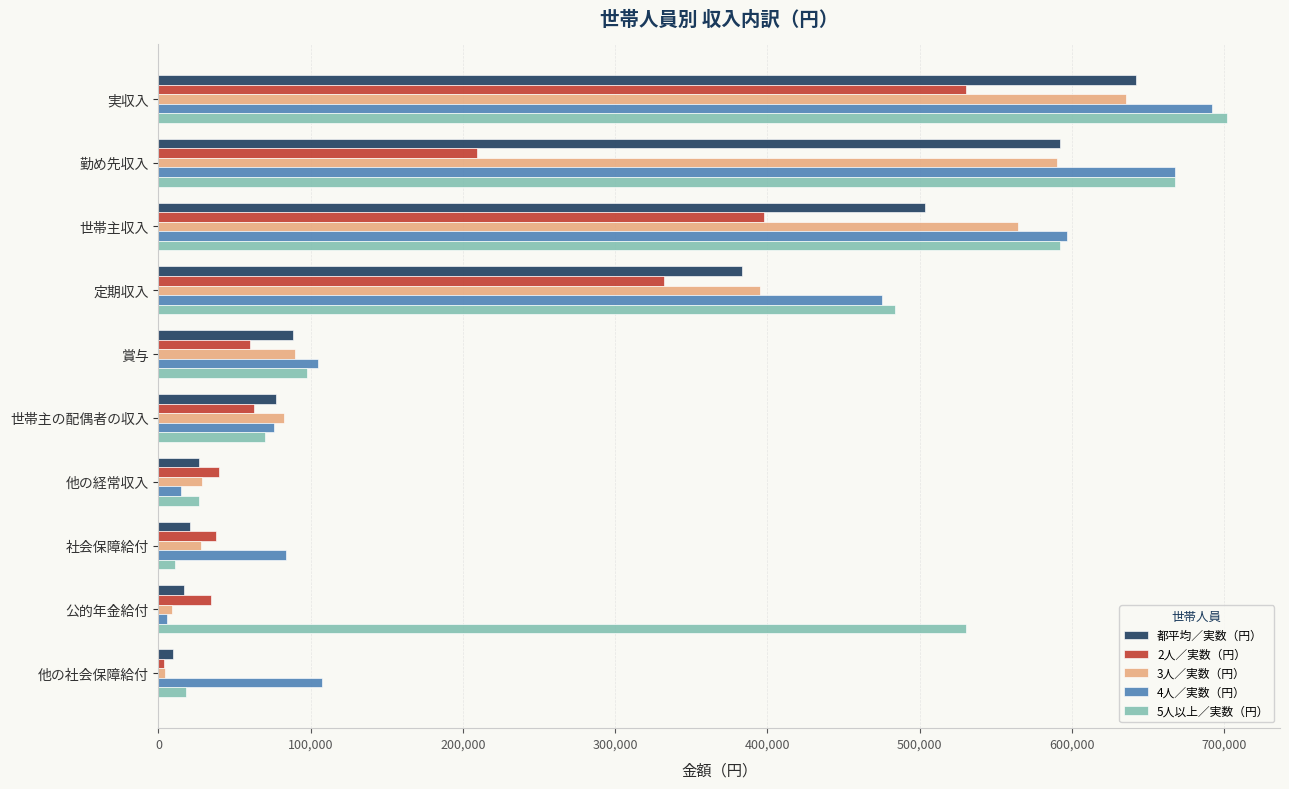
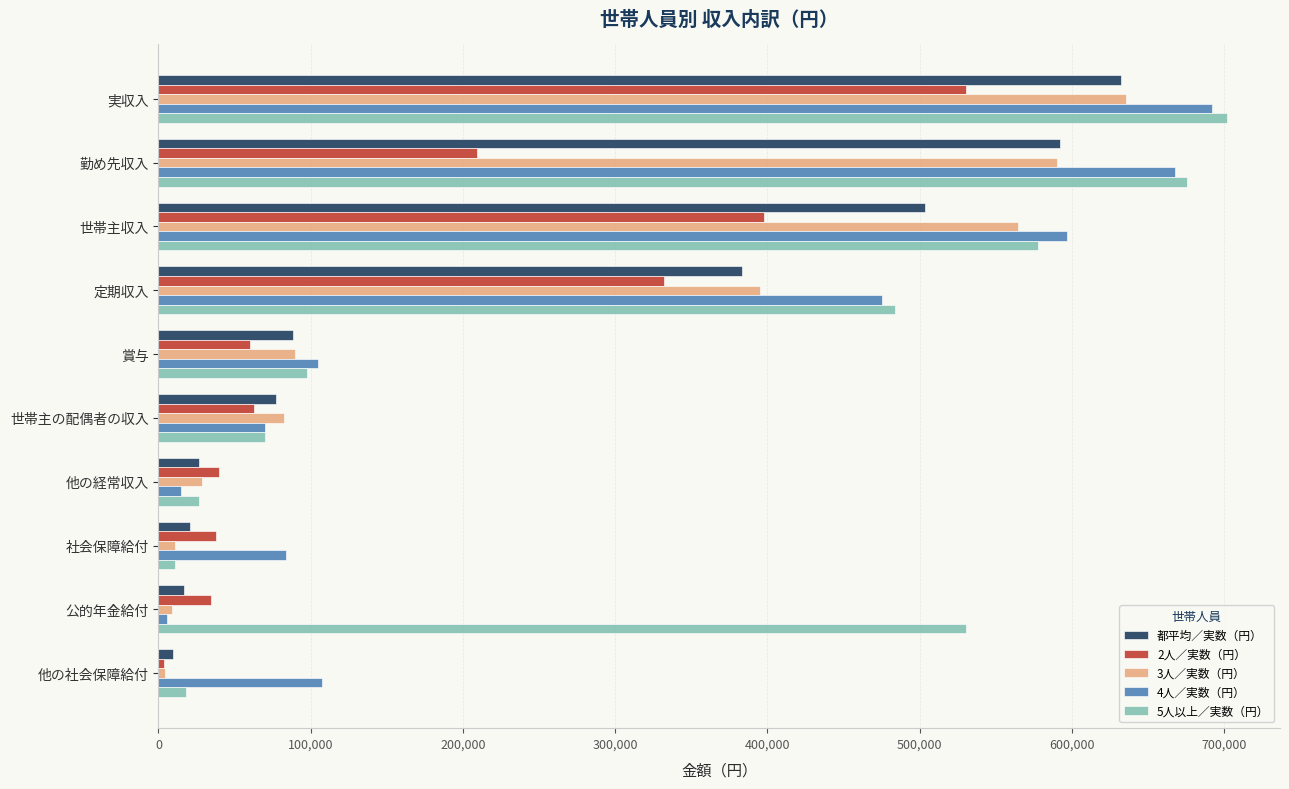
都平均／実数（円）, 実収入: 642,000 -> 632,000
5人以上／実数（円）, 勤め先収入: 668,000 -> 676,000
5人以上／実数（円）, 世帯主収入: 592,000 -> 578,000
4人／実数（円）, 世帯主の配偶者の収入: 76,000 -> 70,000
3人／実数（円）, 社会保障給付: 28,000 -> 11,000
